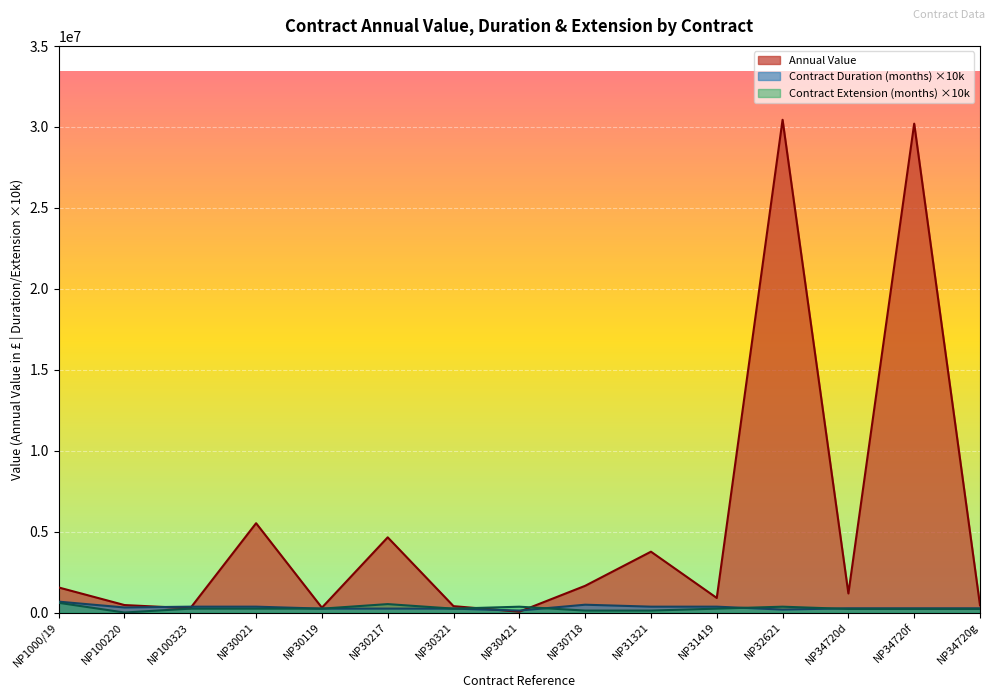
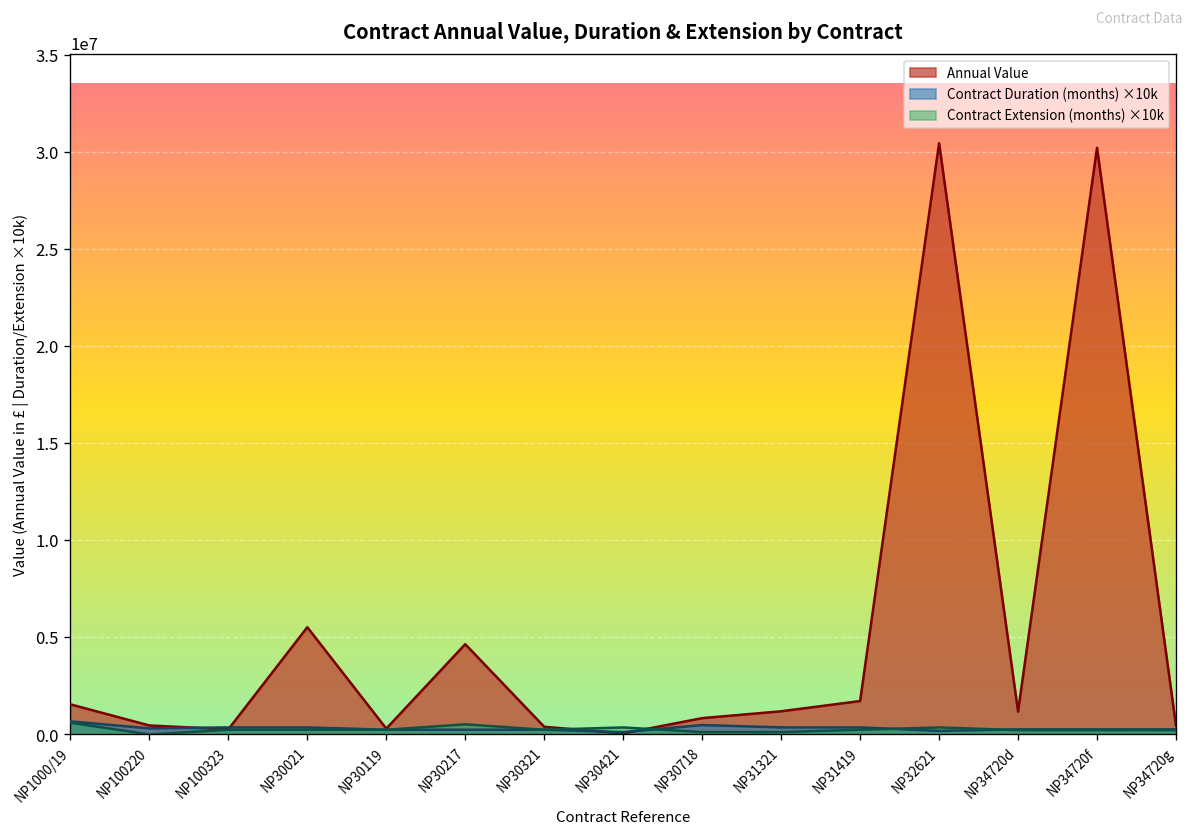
Annual Value, NP30718: 1700000 -> 800000
Annual Value, NP31321: 3800000 -> 1200000
Annual Value, NP31419: 900000 -> 1700000
